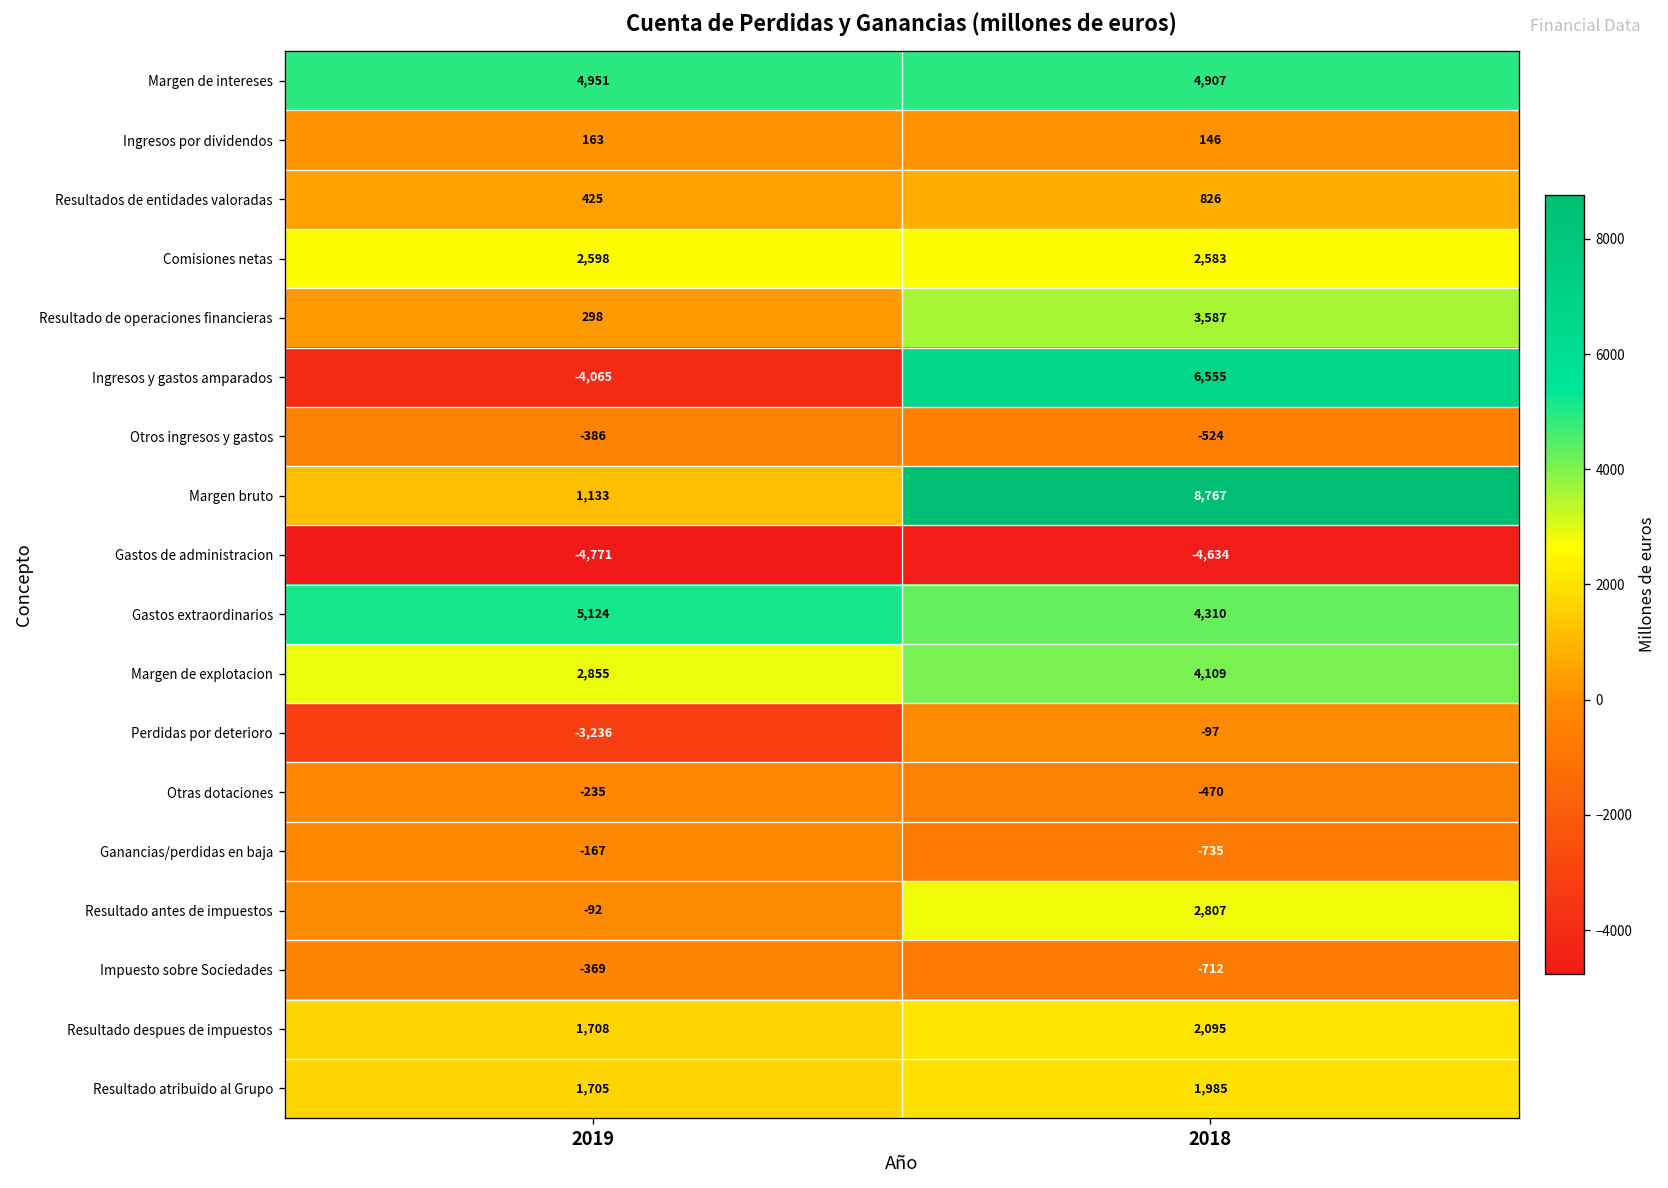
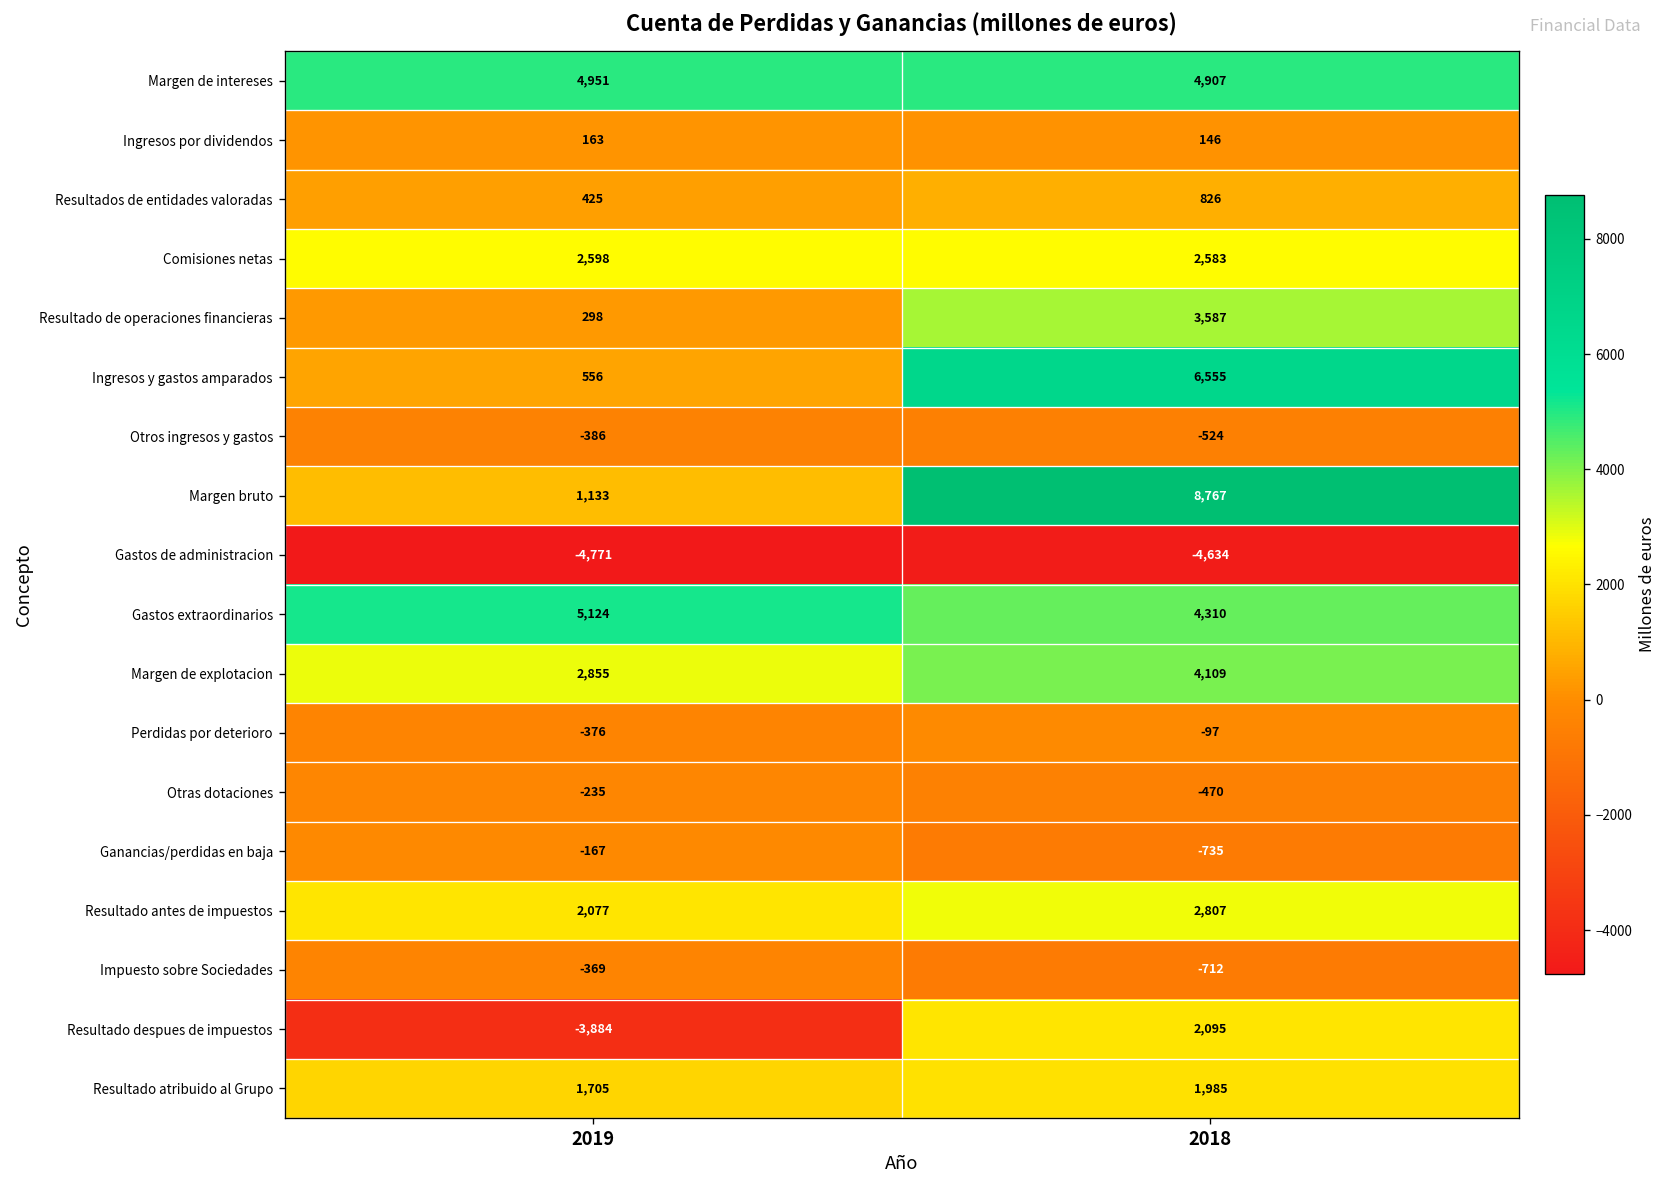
Ingresos y gastos amparados, 2019: -4,065 -> 556
Perdidas por deterioro, 2019: -3,236 -> -376
Resultado antes de impuestos, 2019: -92 -> 2,077
Resultado despues de impuestos, 2019: 1,708 -> -3,884
